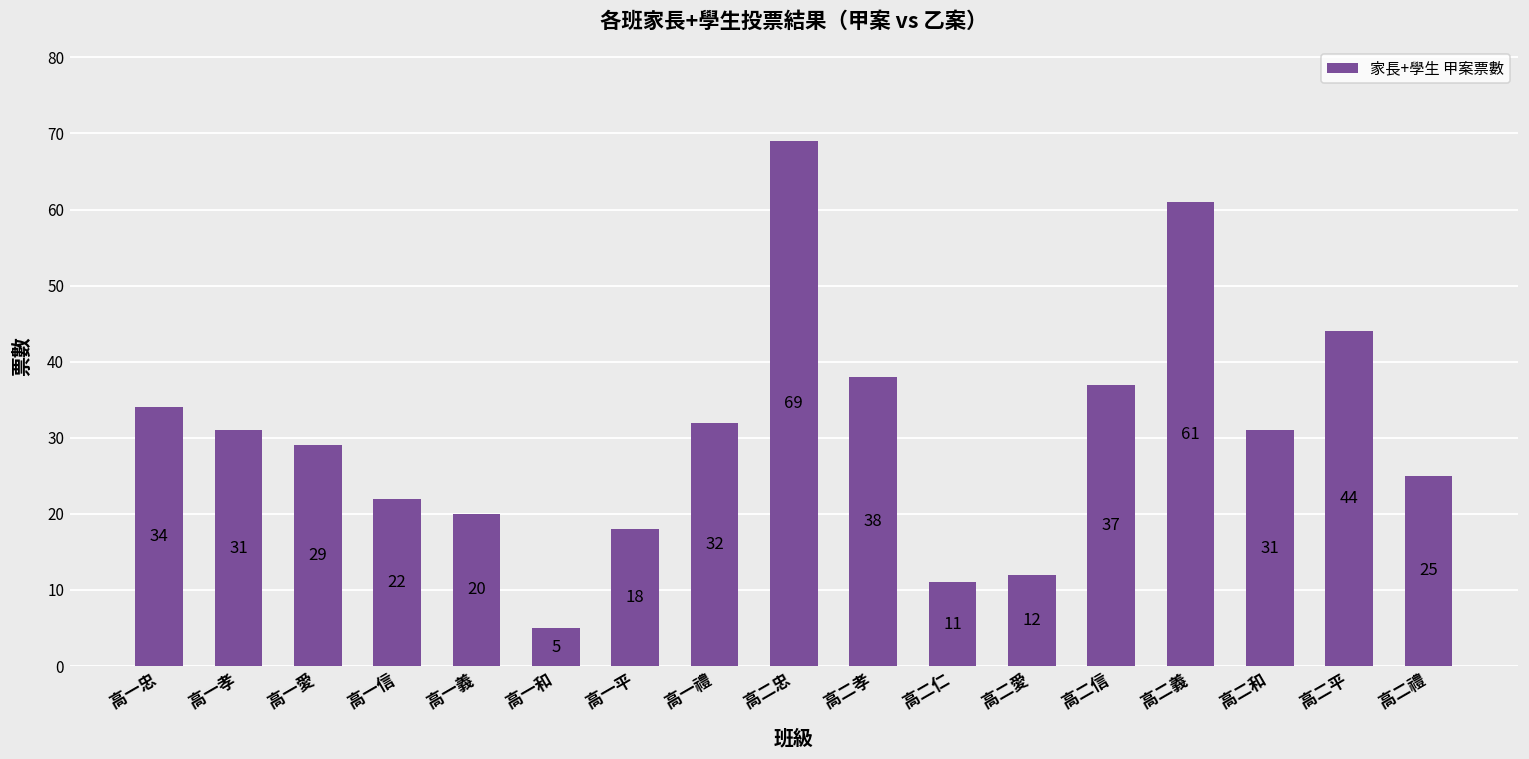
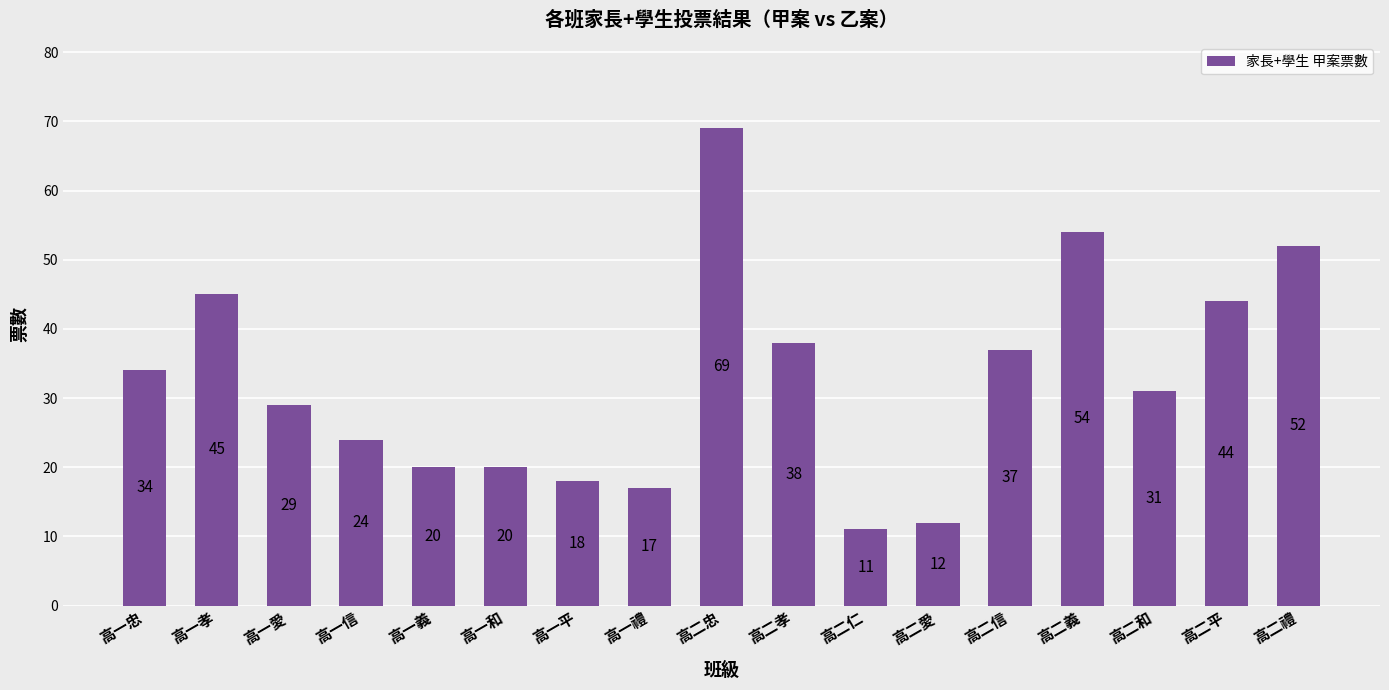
高一孝: 31 -> 45
高一信: 22 -> 24
高一和: 5 -> 20
高一禮: 32 -> 17
高二義: 61 -> 54
高二禮: 25 -> 52
